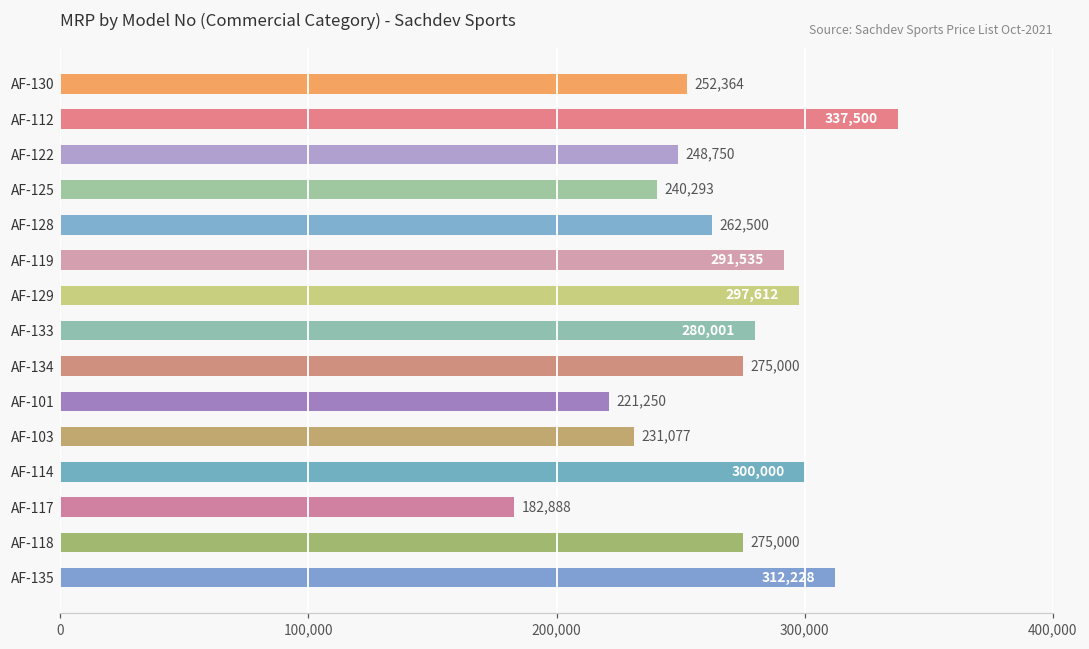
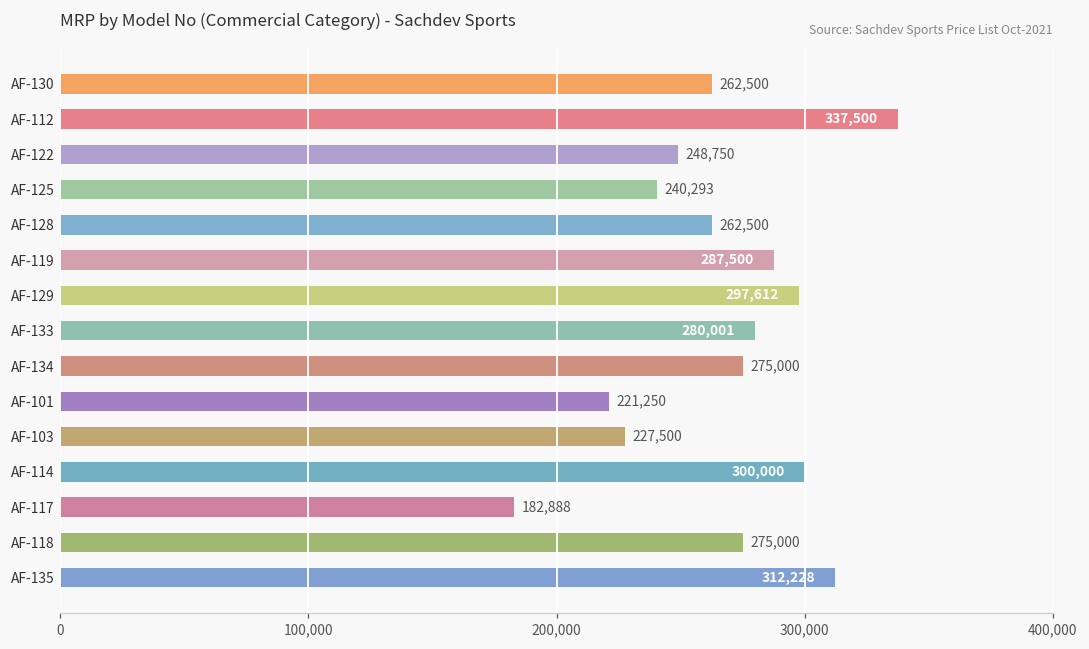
AF-130: 252,364 -> 262,500
AF-119: 291,535 -> 287,500
AF-103: 231,077 -> 227,500
